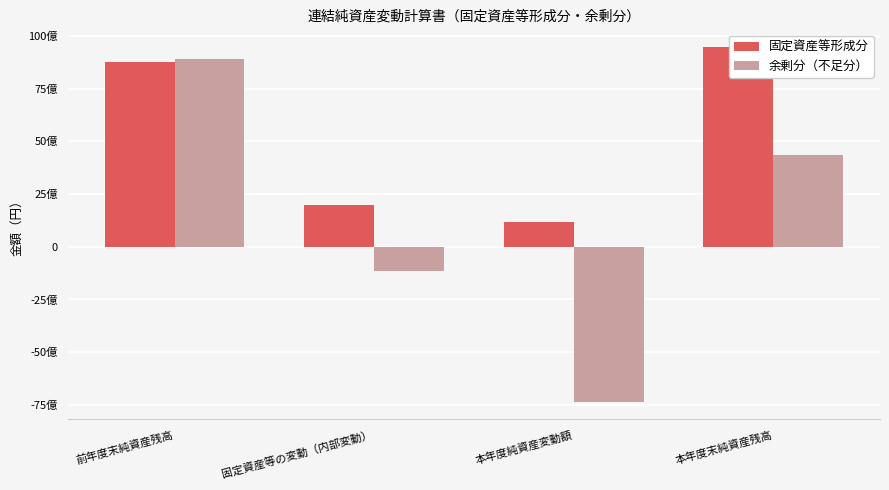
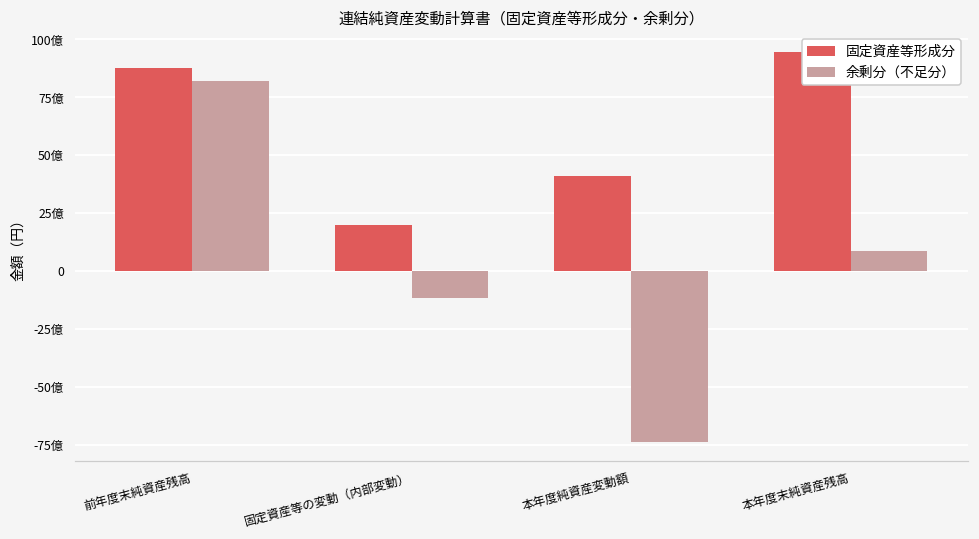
余剰分（不足分）, 前年度末純資産残高: 89億 -> 82億
固定資産等形成分, 本年度純資産変動額: 12億 -> 41億
余剰分（不足分）, 本年度末純資産残高: 44億 -> 9億
